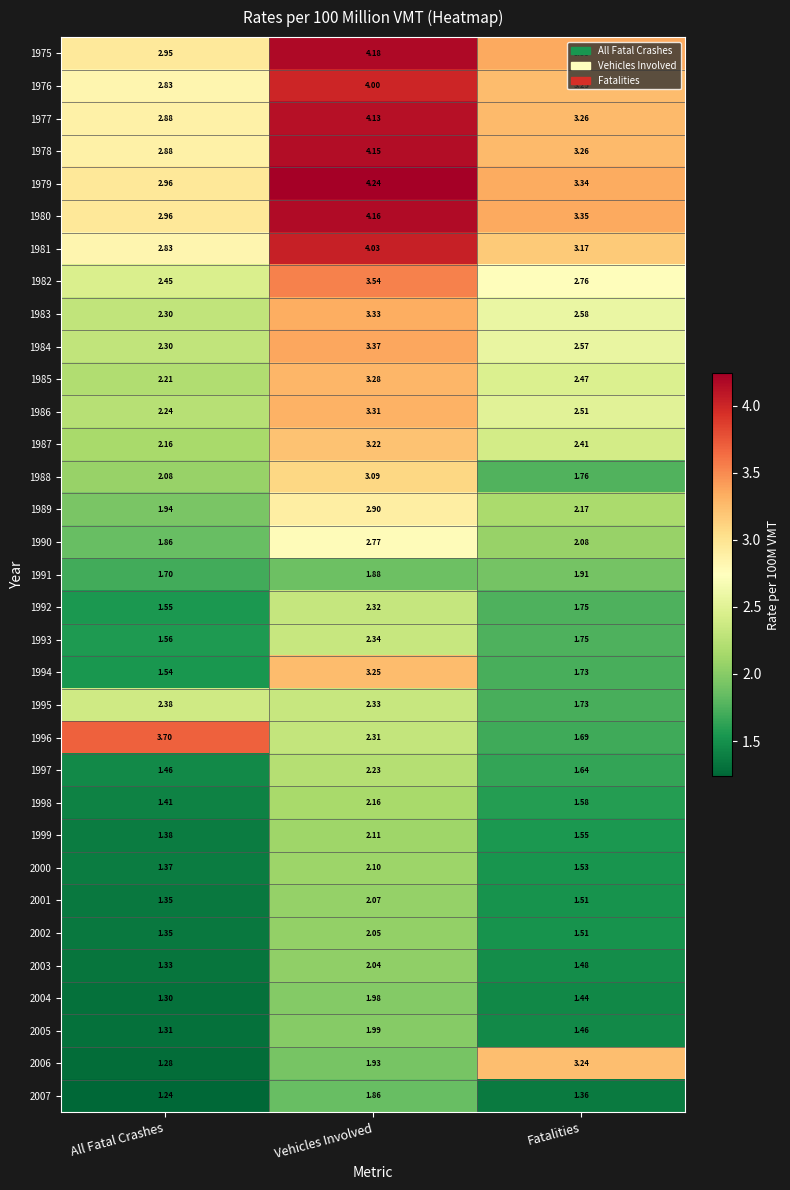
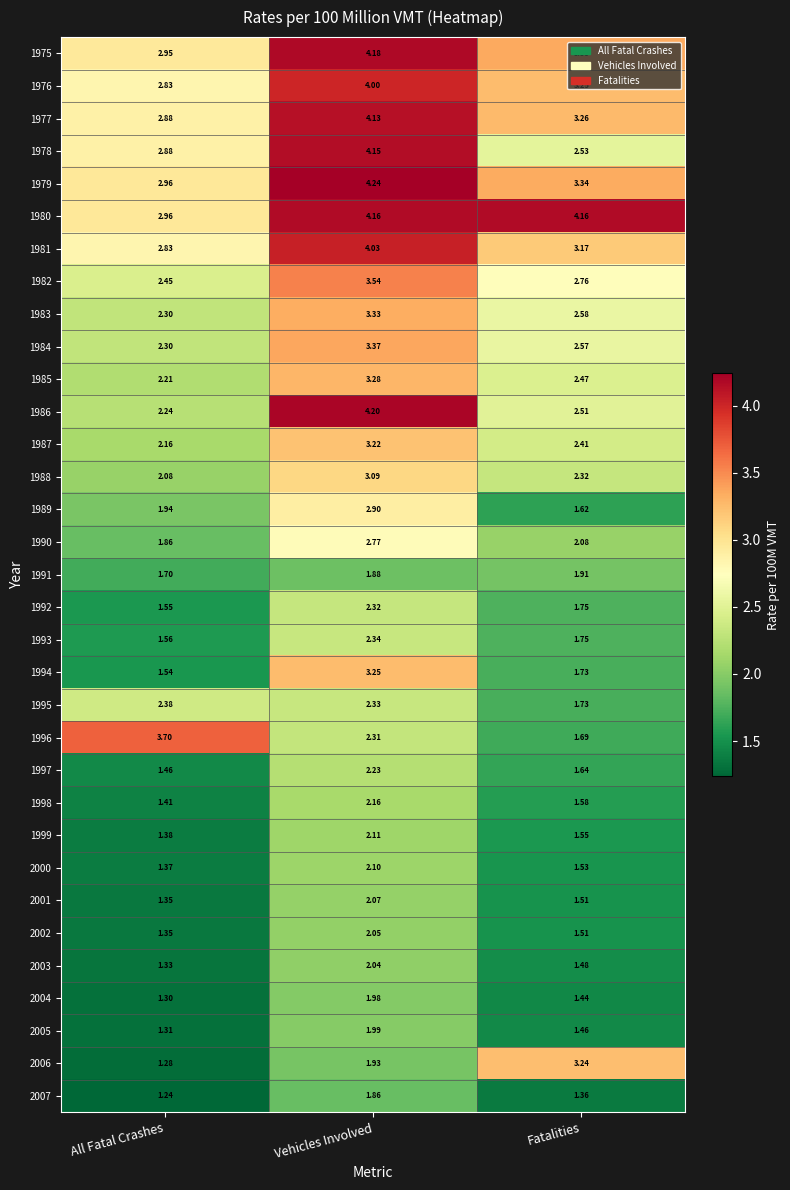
1978, Fatalities: 3.26 -> 2.53
1980, Fatalities: 3.35 -> 4.16
1986, Vehicles Involved: 3.31 -> 4.20
1988, Fatalities: 1.76 -> 2.32
1989, Fatalities: 2.17 -> 1.62
